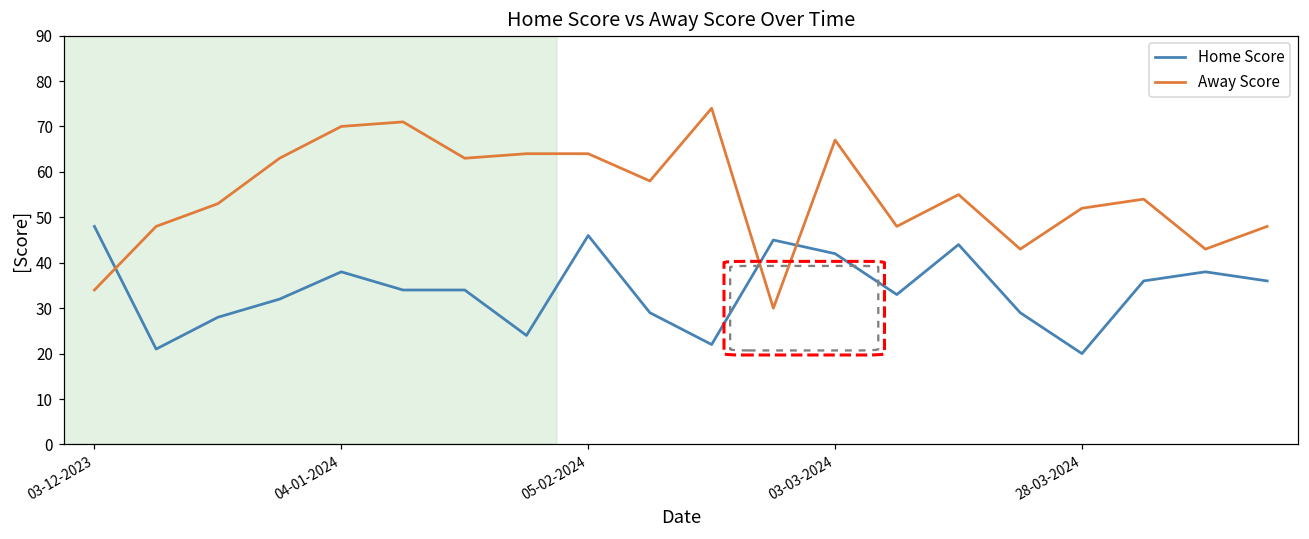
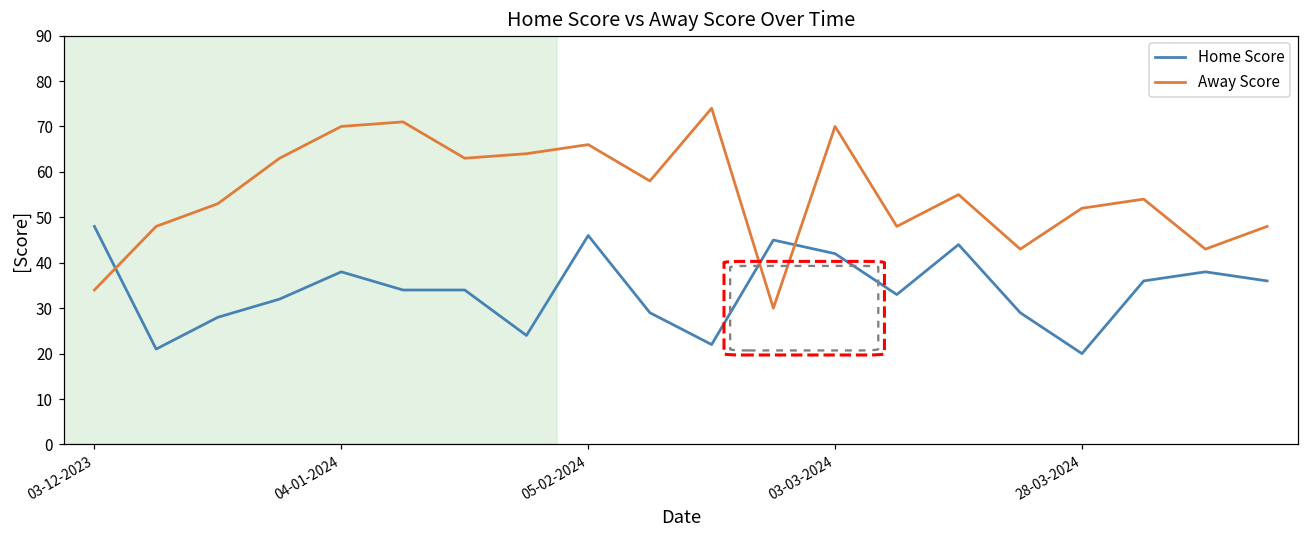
Away Score, 05-02-2024: 64 -> 66
Away Score, 03-03-2024: 67 -> 70
